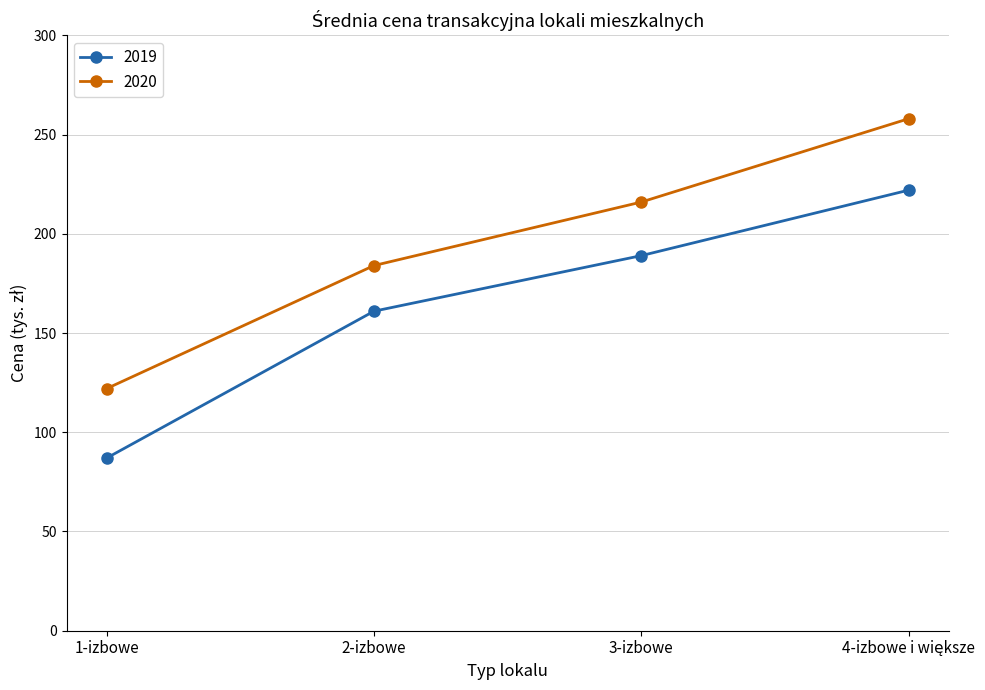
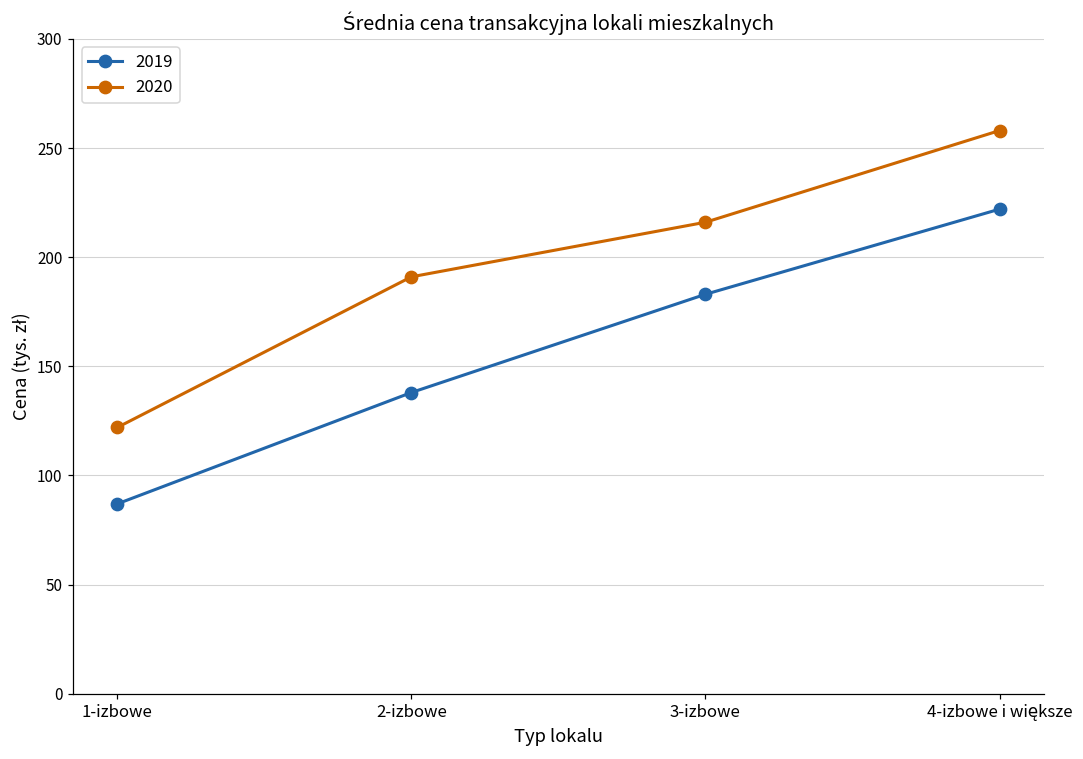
2019, 2-izbowe: 161 -> 138
2020, 2-izbowe: 184 -> 191
2019, 3-izbowe: 189 -> 183
